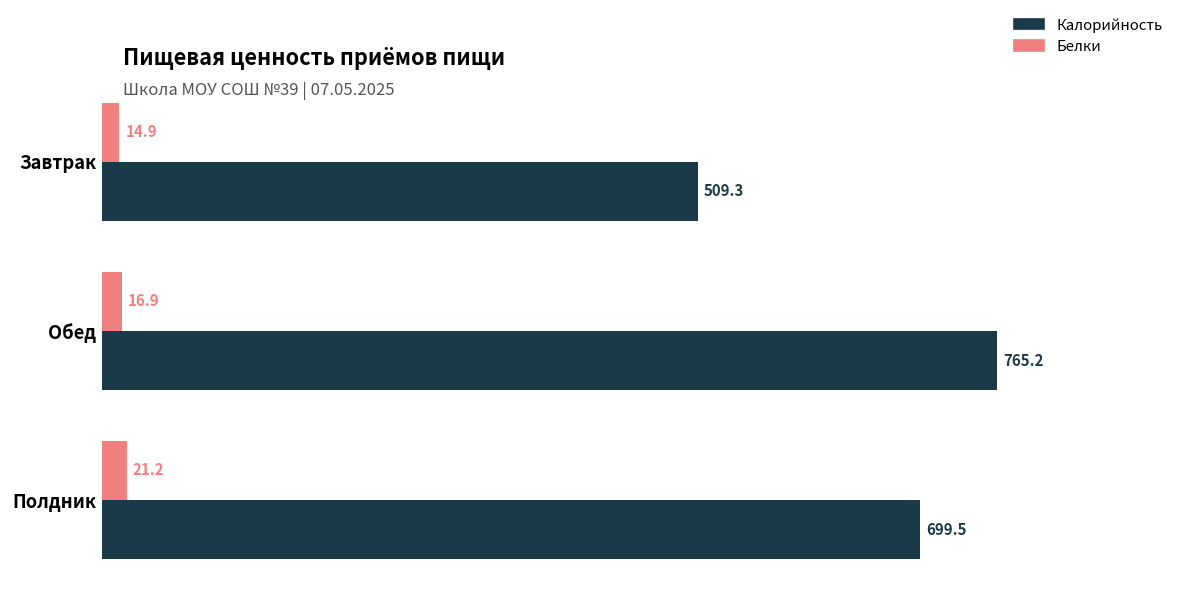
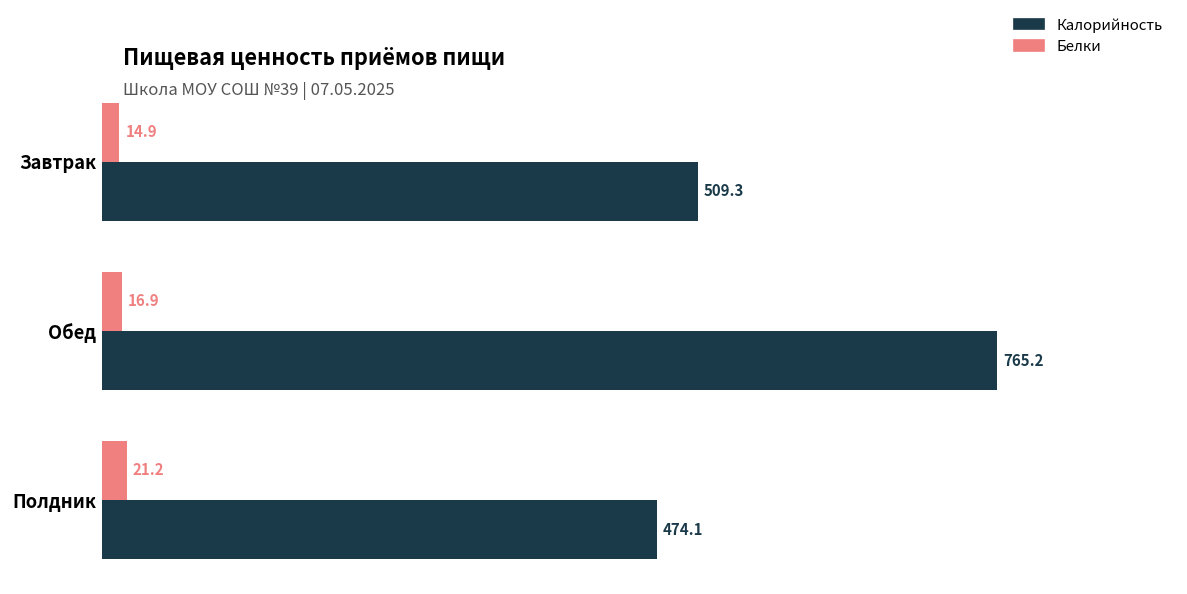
Калорийность, Полдник: 699.5 -> 474.1
